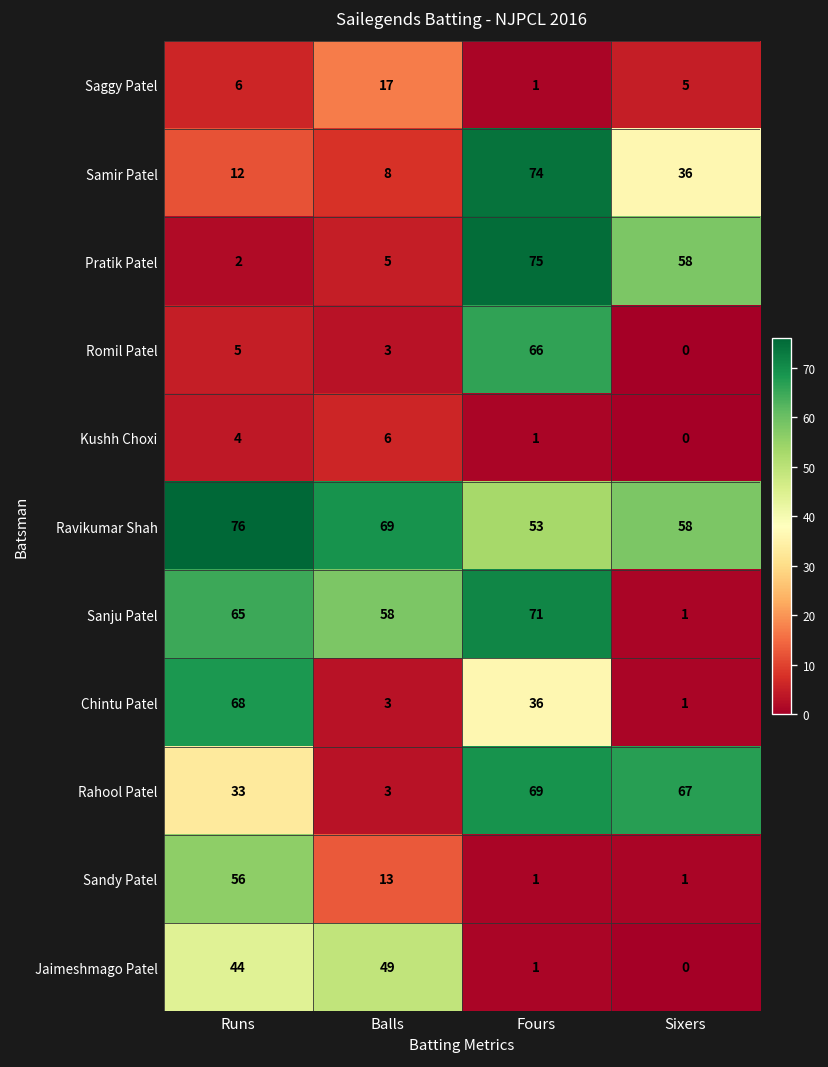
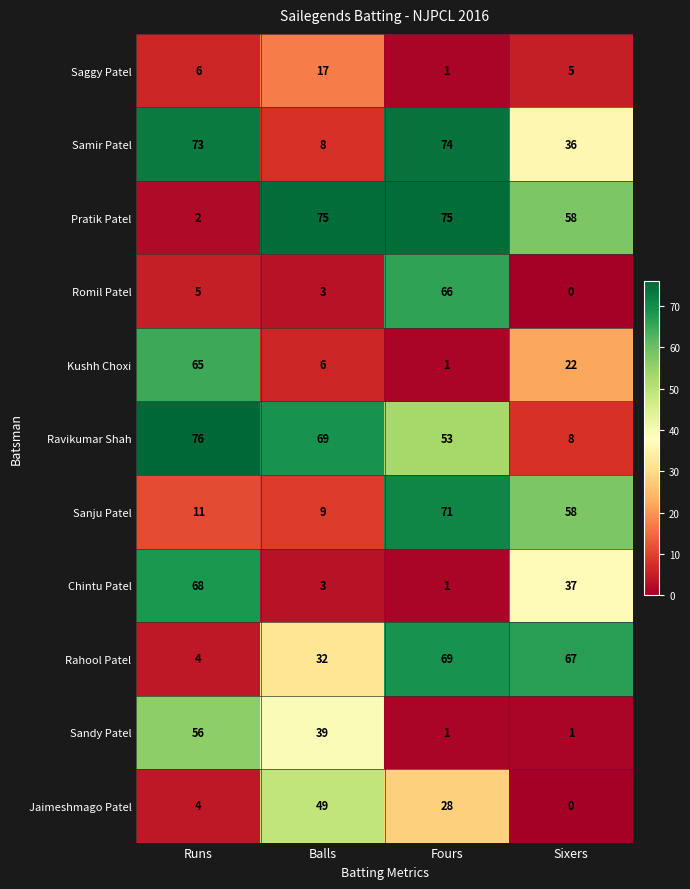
Samir Patel, Runs: 12 -> 73
Pratik Patel, Balls: 5 -> 75
Kushh Choxi, Runs: 4 -> 65
Kushh Choxi, Sixers: 0 -> 22
Ravikumar Shah, Sixers: 58 -> 8
Sanju Patel, Runs: 65 -> 11
Sanju Patel, Balls: 58 -> 9
Sanju Patel, Sixers: 1 -> 58
Chintu Patel, Fours: 36 -> 1
Chintu Patel, Sixers: 1 -> 37
Rahool Patel, Runs: 33 -> 4
Rahool Patel, Balls: 3 -> 32
Sandy Patel, Balls: 13 -> 39
Jaimeshmago Patel, Runs: 44 -> 4
Jaimeshmago Patel, Fours: 1 -> 28
